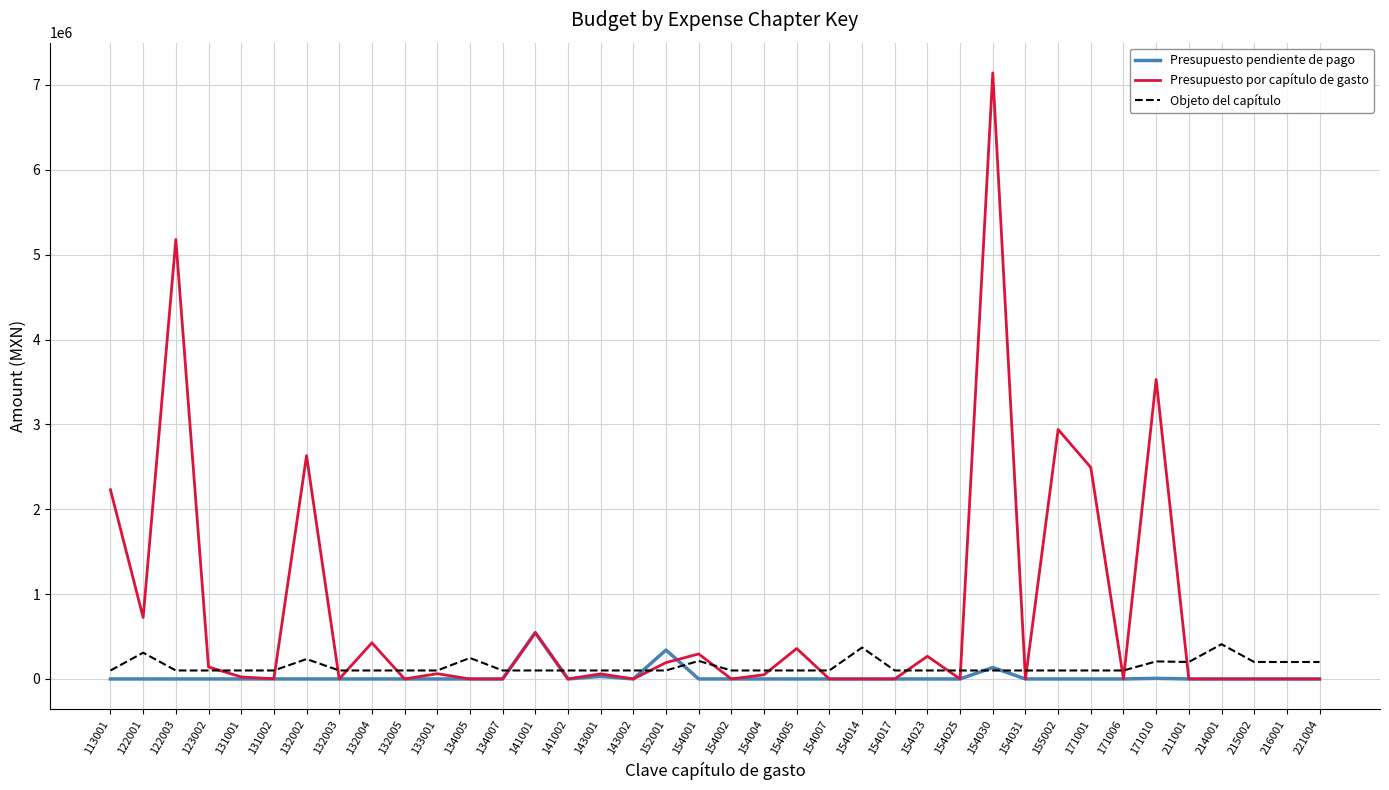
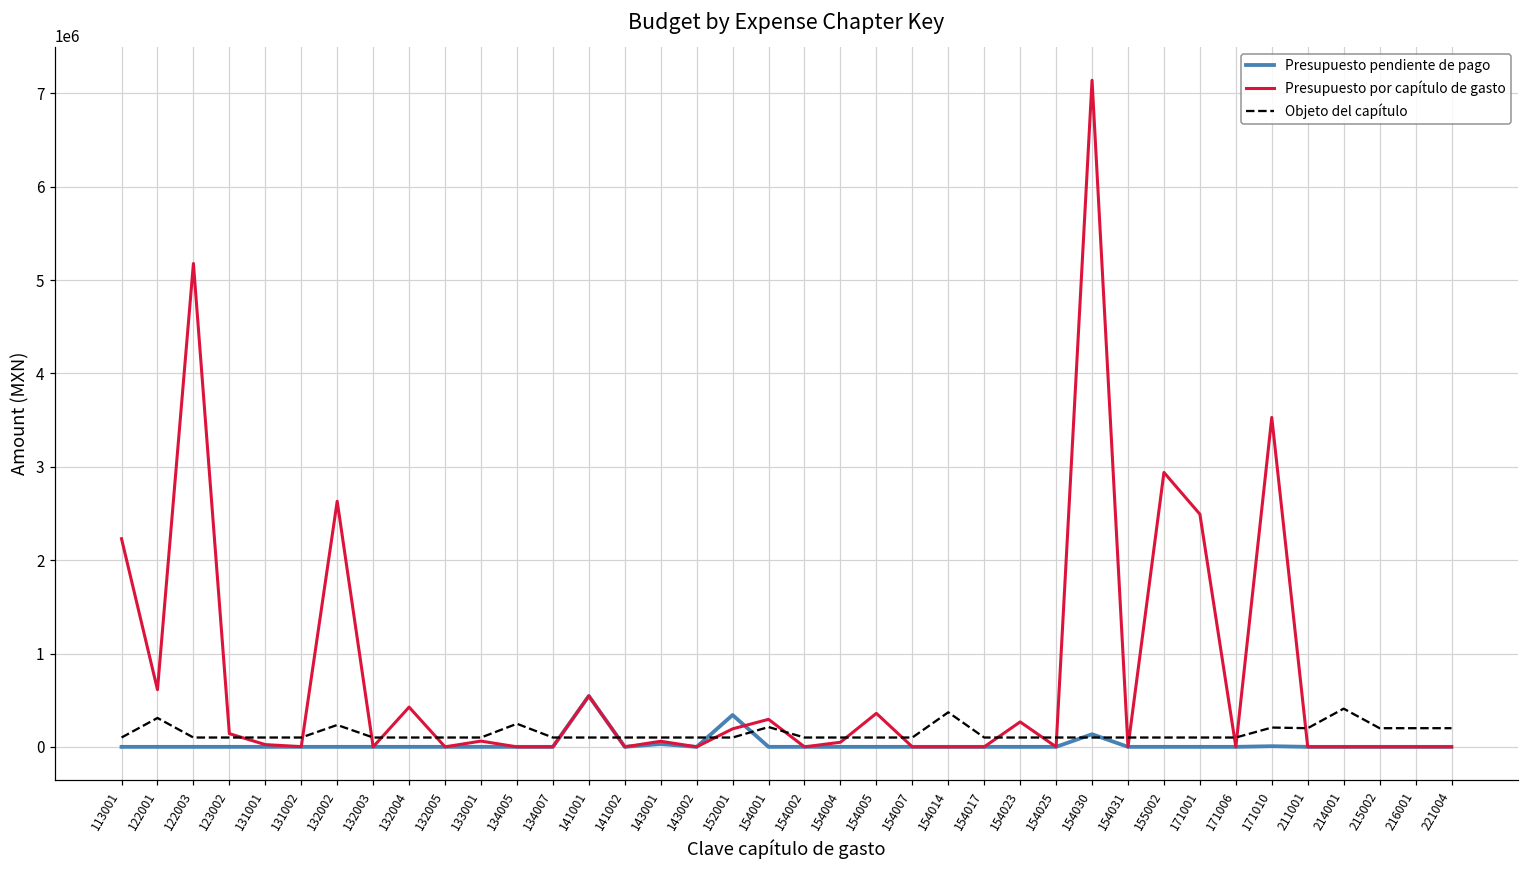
Presupuesto por capítulo de gasto, 122001: 700000 -> 600000
